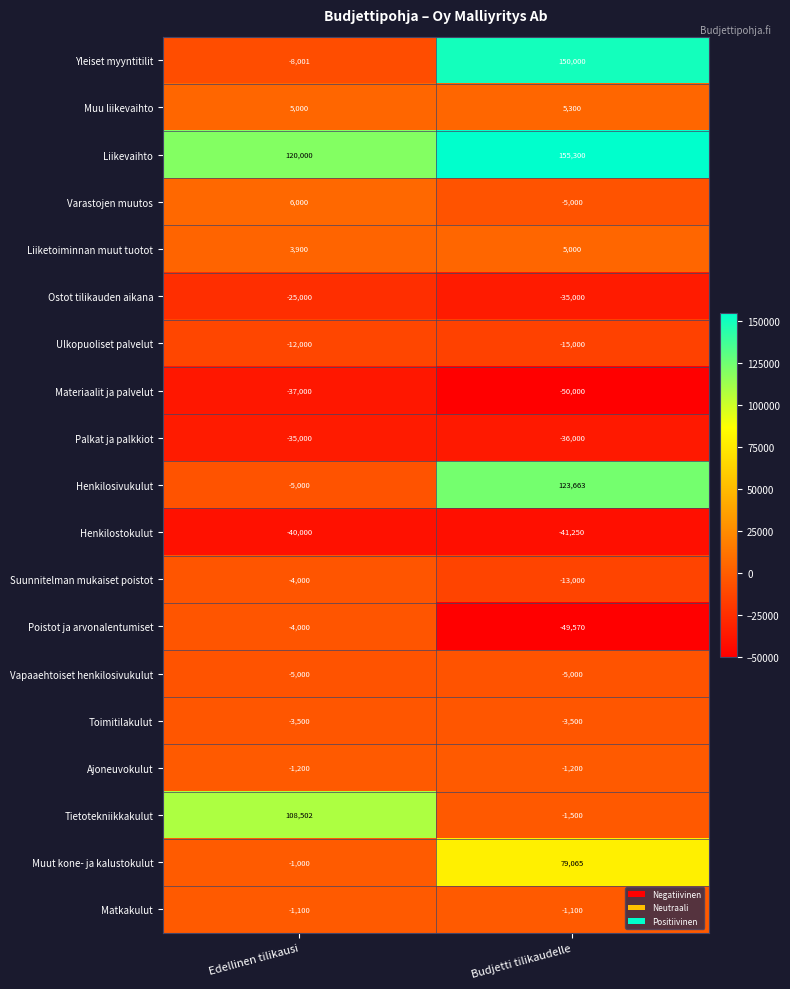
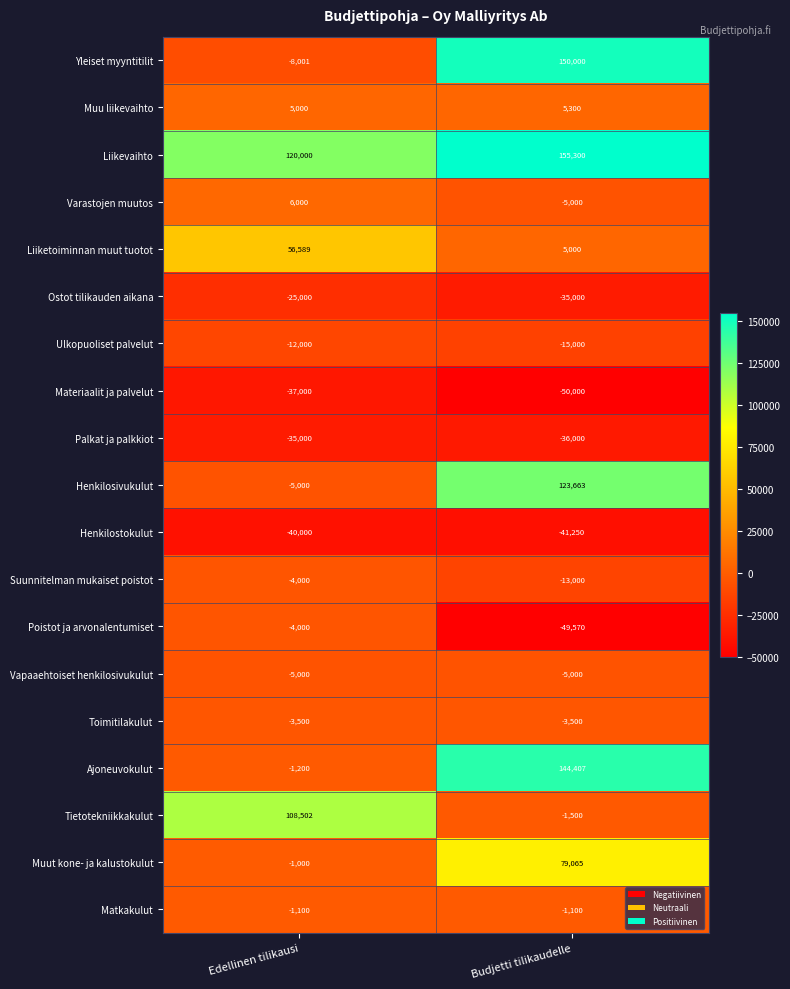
Liiketoiminnan muut tuotot, Edellinen tilikausi: 3,900 -> 56,589
Ajoneuvokulut, Budjetti tilikaudelle: -1,200 -> 144,407
